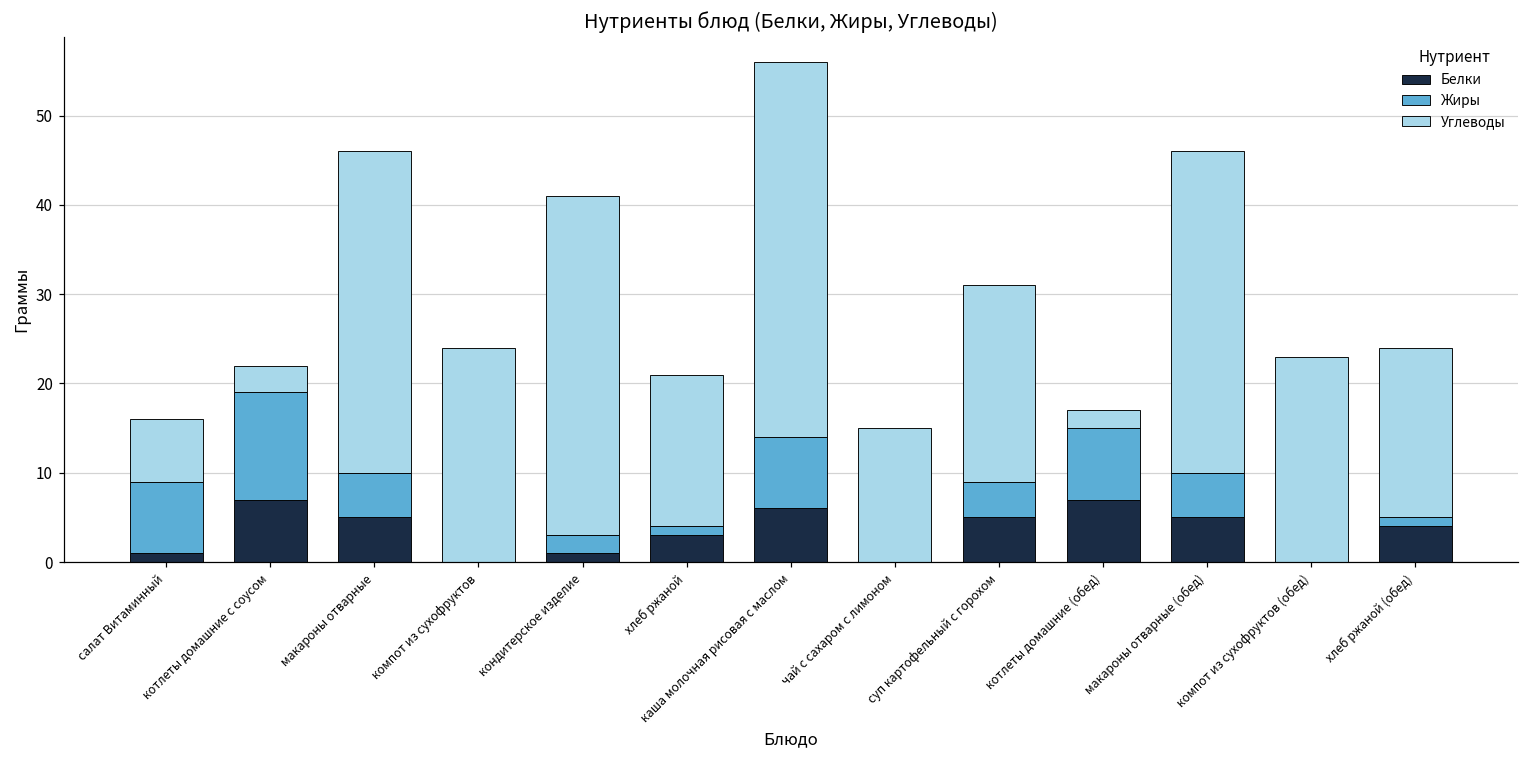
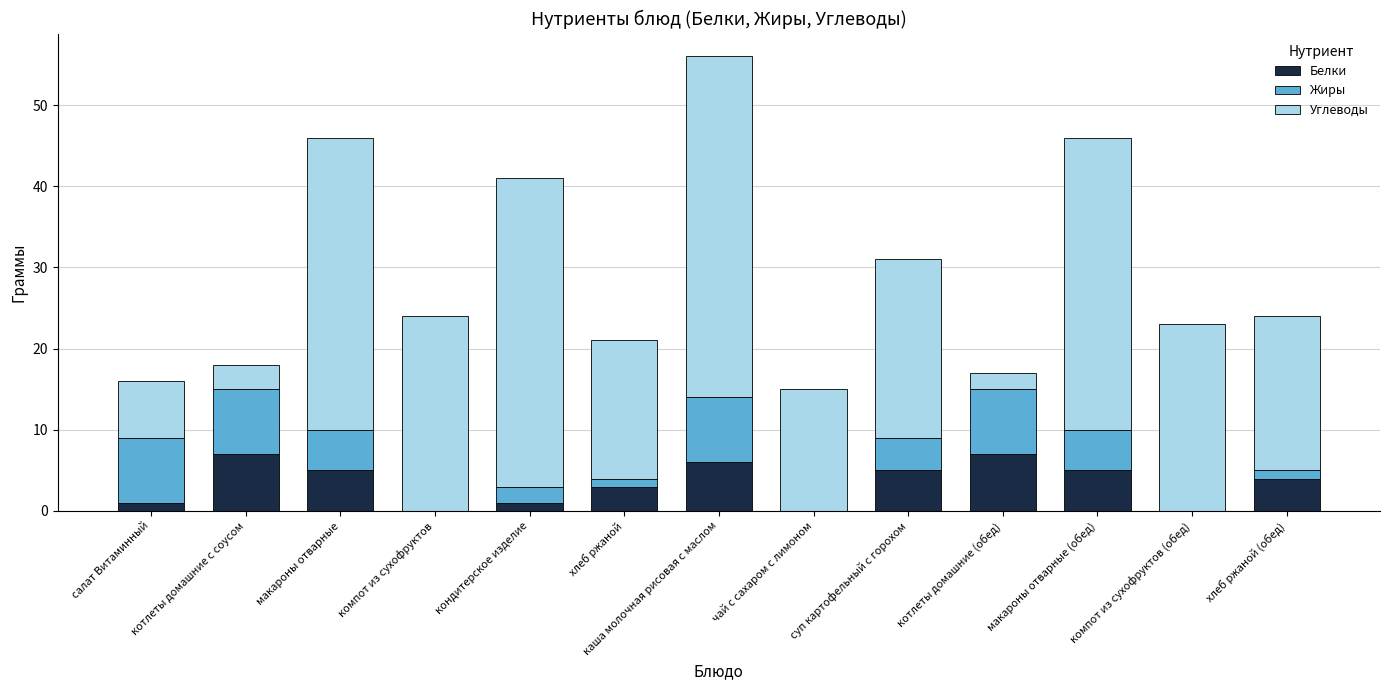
Жиры, котлеты домашние с соусом: 12 -> 8
